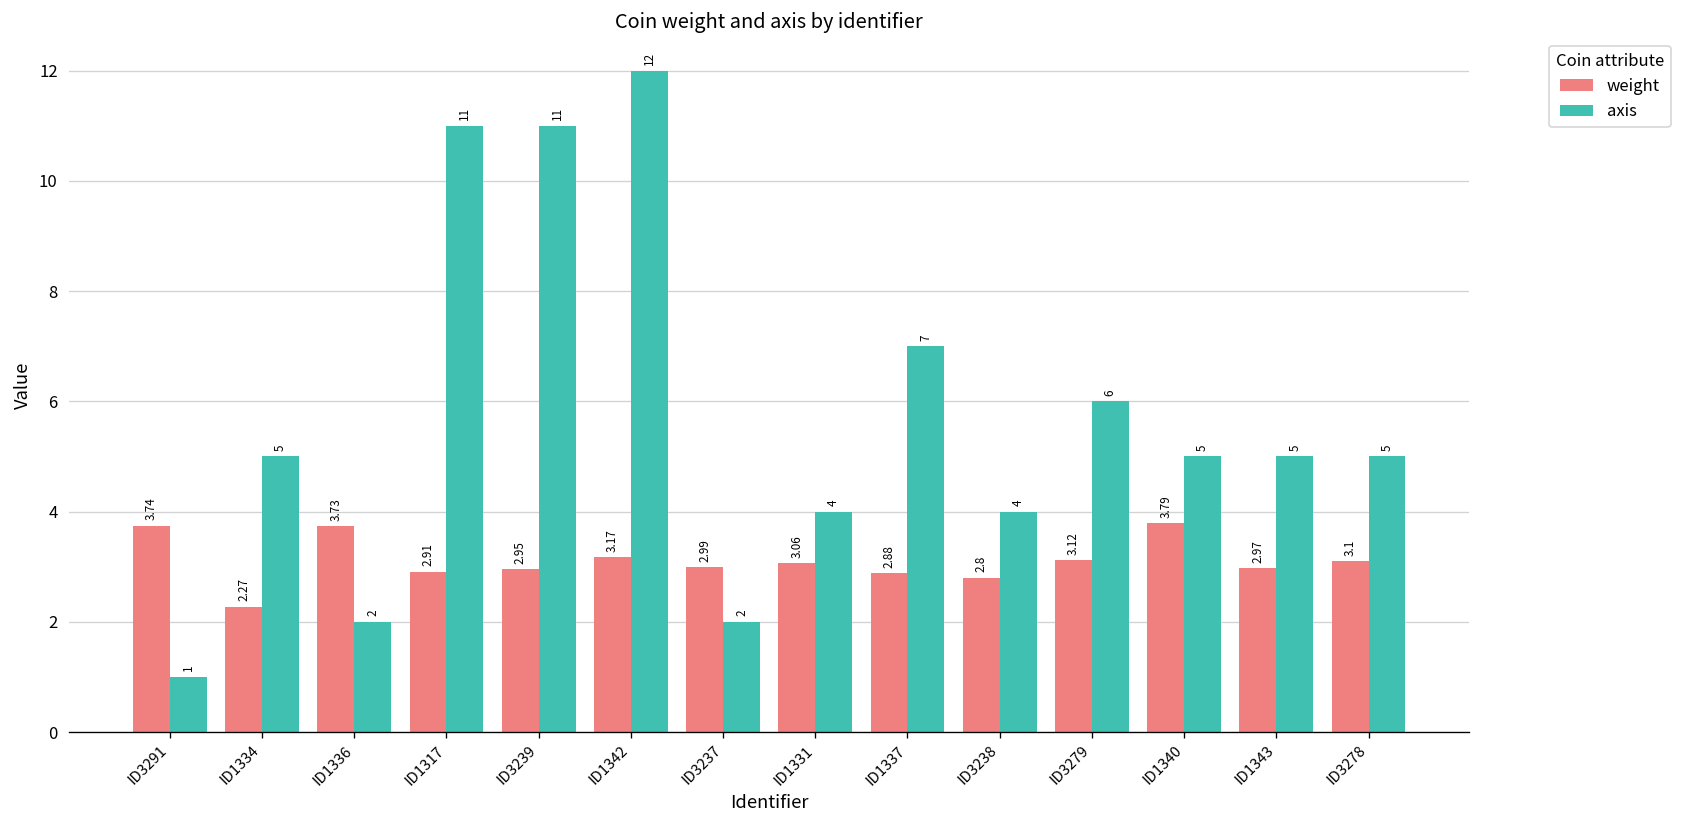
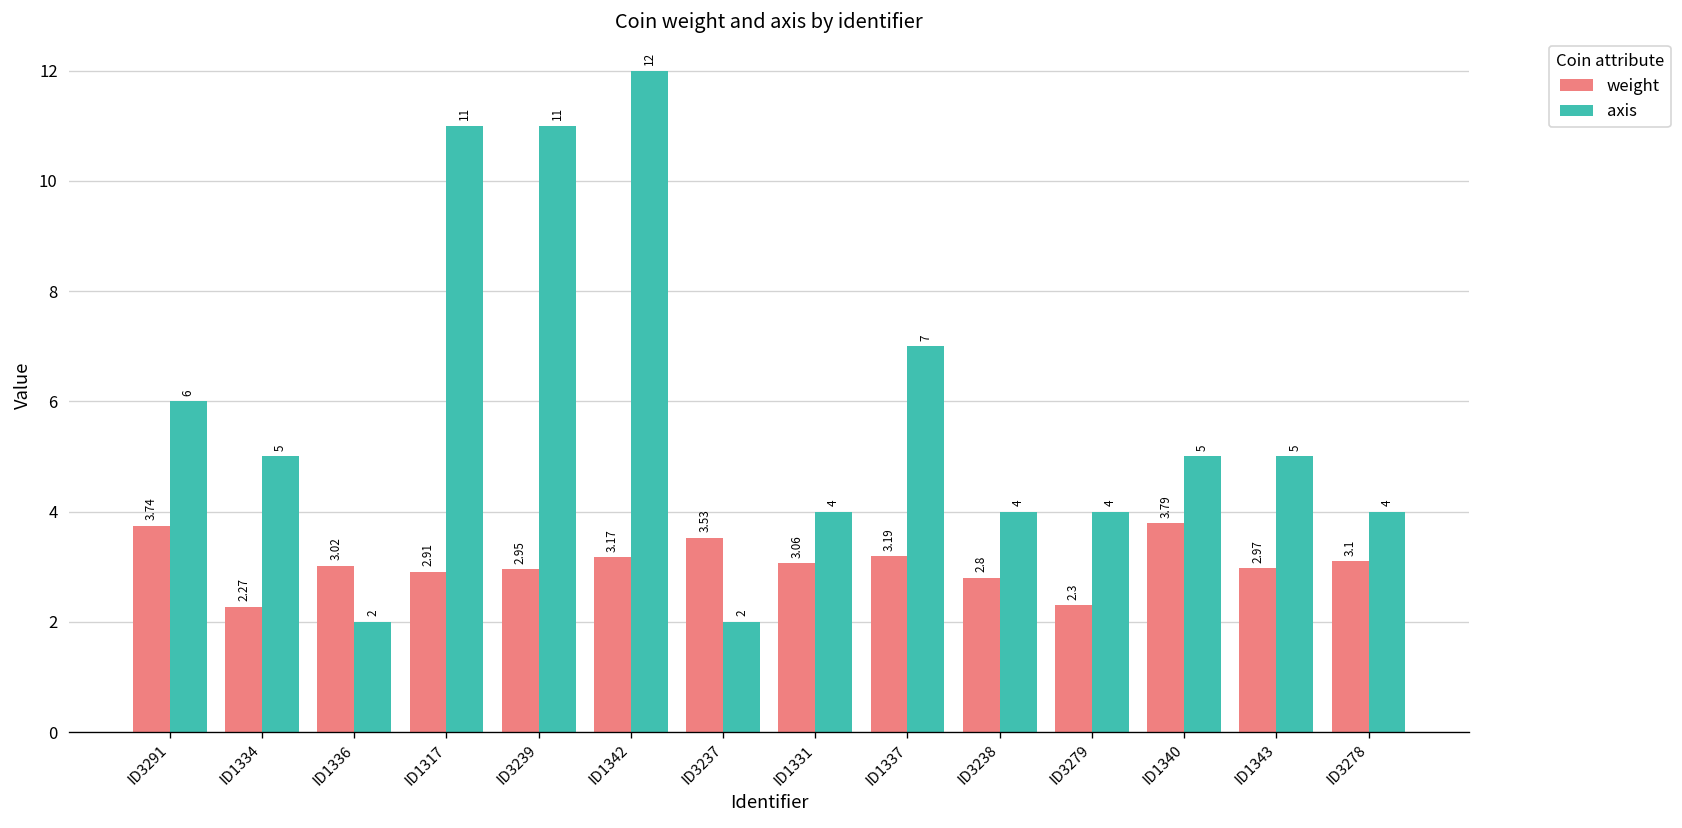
axis, ID3291: 1 -> 6
weight, ID1336: 3.73 -> 3.02
weight, ID3237: 2.99 -> 3.53
weight, ID1337: 2.88 -> 3.19
weight, ID3279: 3.12 -> 2.3
axis, ID3279: 6 -> 4
axis, ID3278: 5 -> 4
